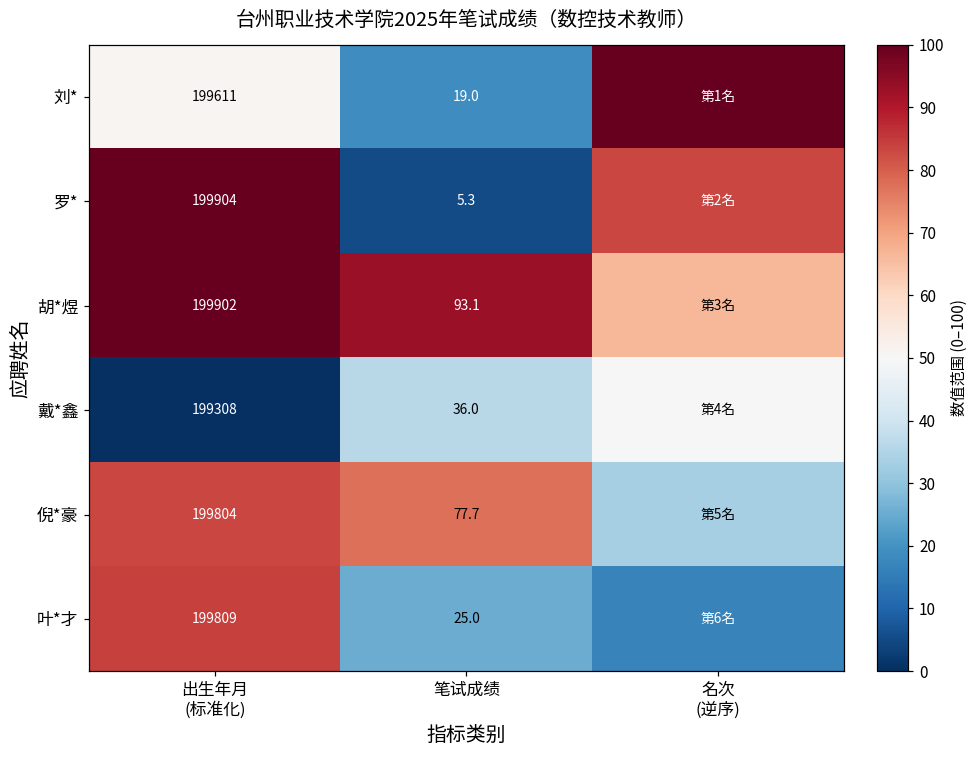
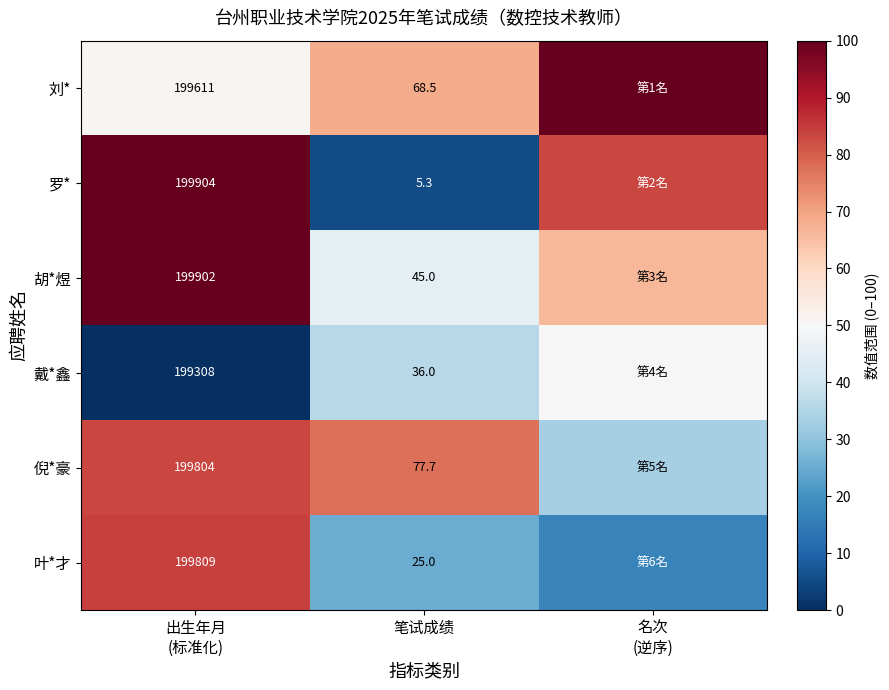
刘*, 笔试成绩: 19.0 -> 68.5
胡*煜, 笔试成绩: 93.1 -> 45.0
